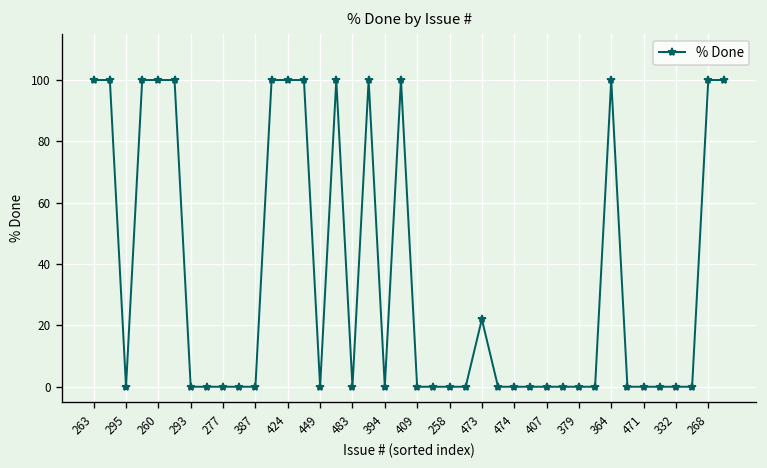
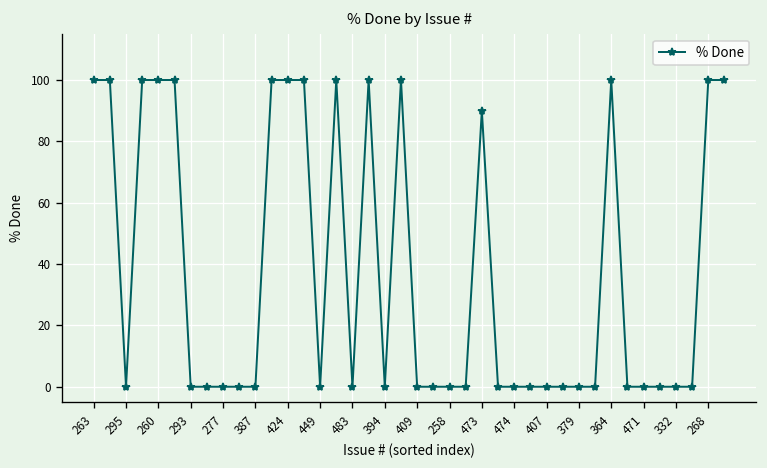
473: 22 -> 90
